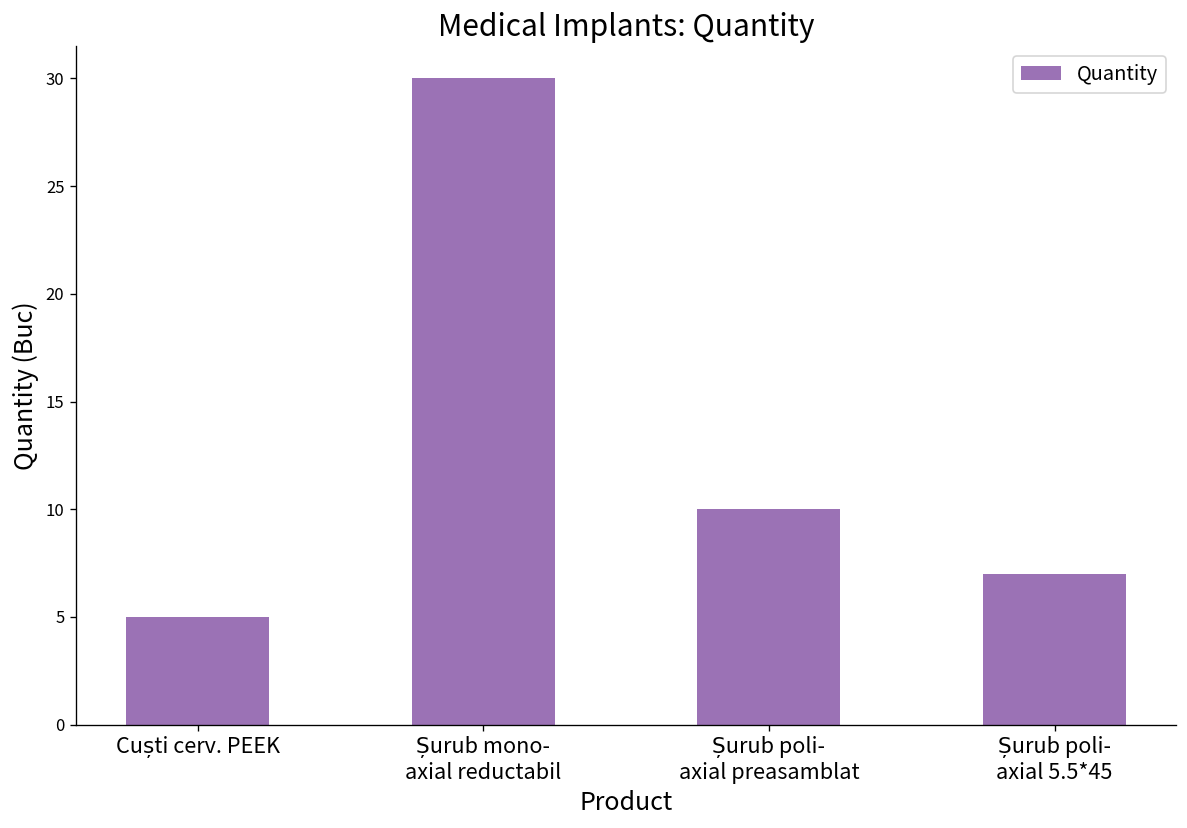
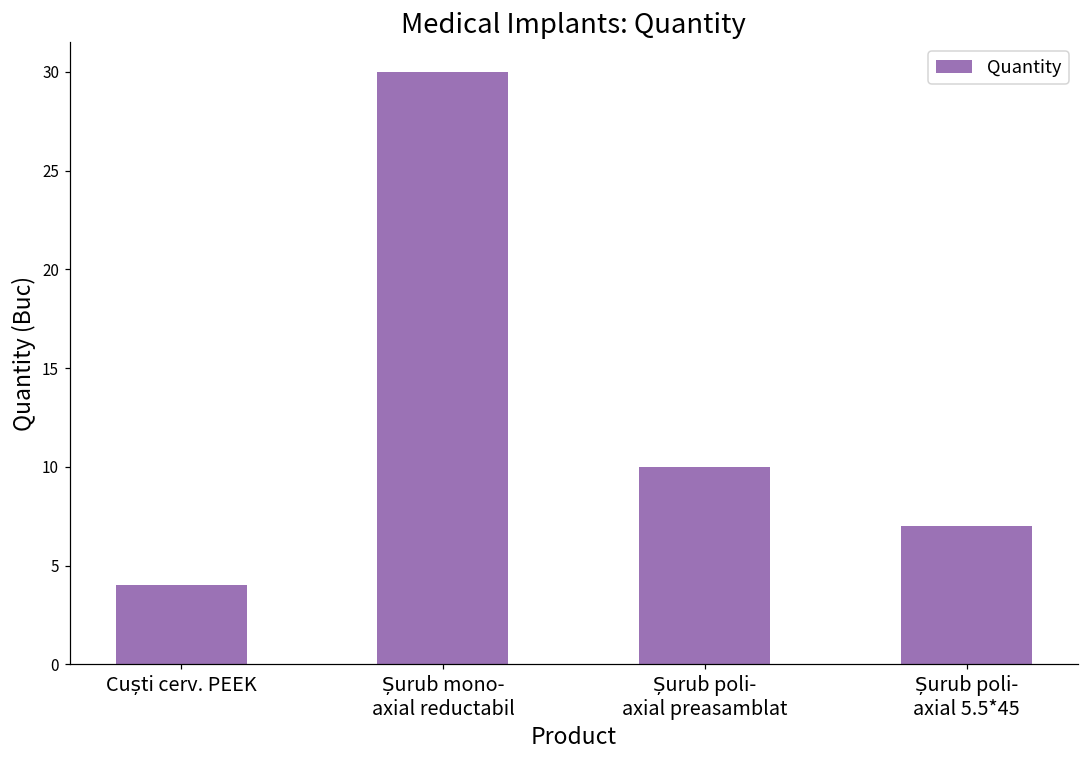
Cuști cerv. PEEK: 5 -> 4
